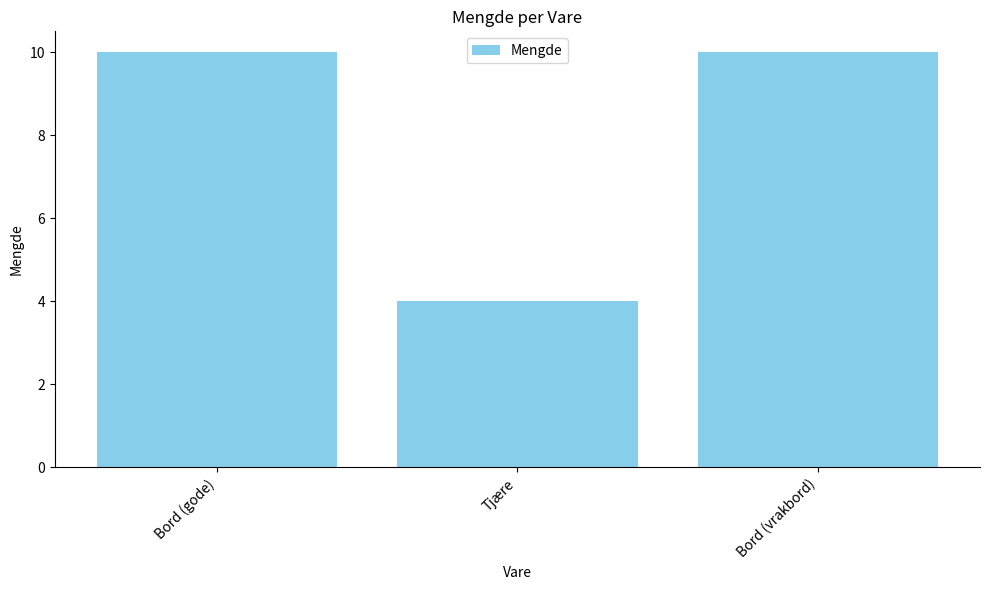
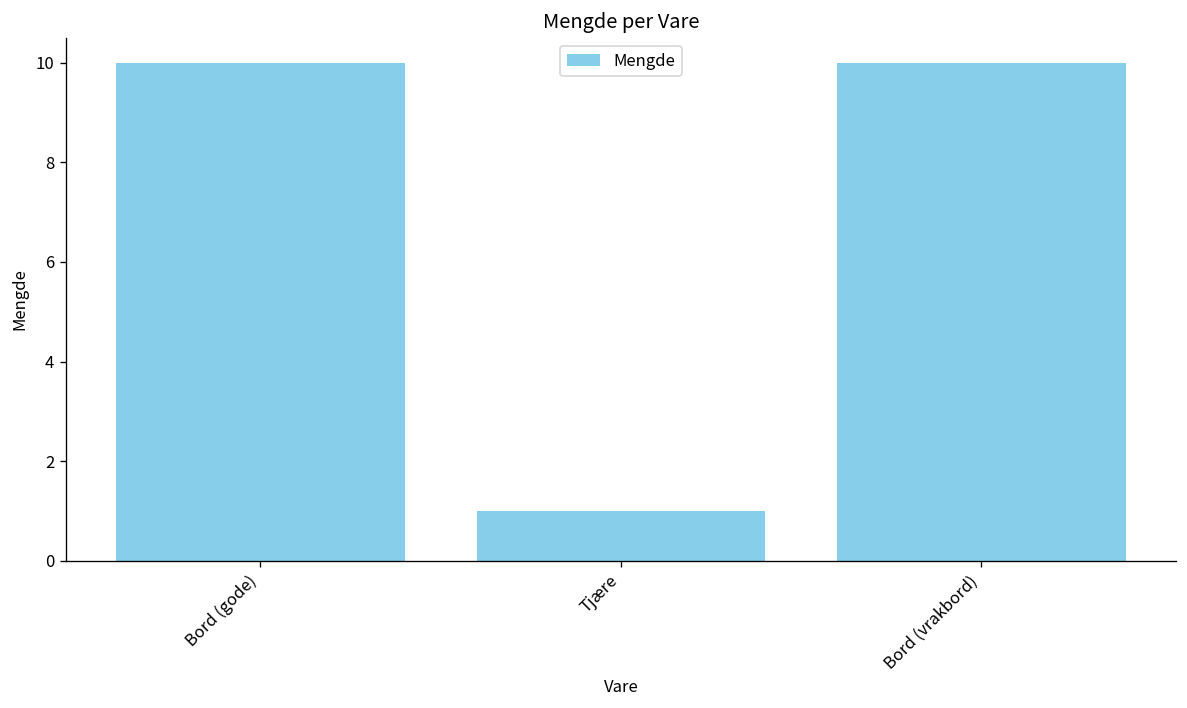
Tjære: 4 -> 1
